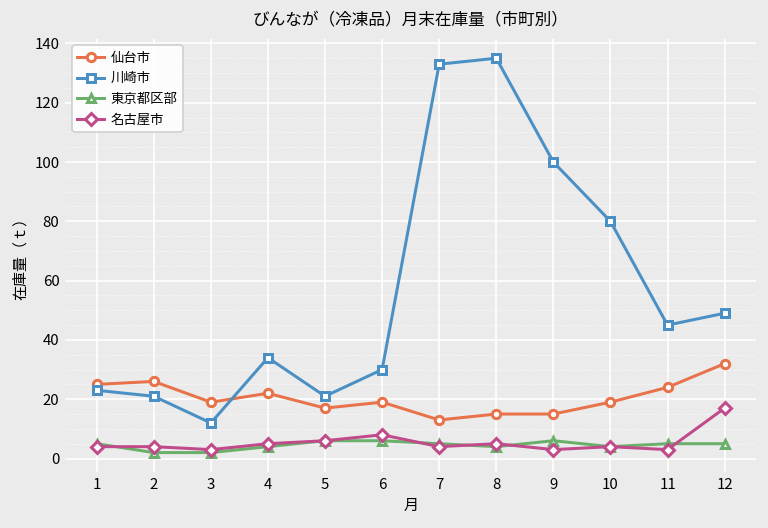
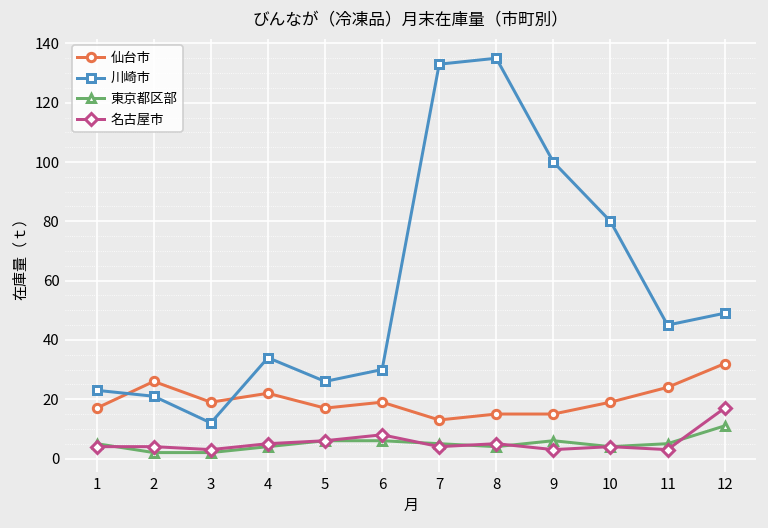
仙台市, 1: 25 -> 17
川崎市, 5: 21 -> 26
東京都区部, 12: 5 -> 11
